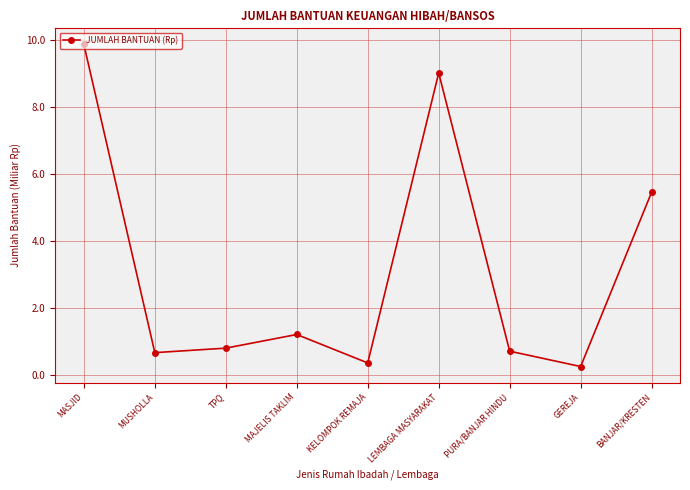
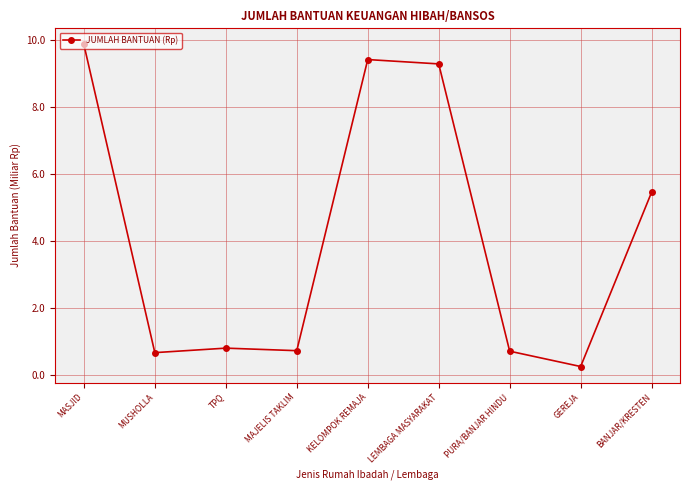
MAJELIS TAKLIM: 1.2 -> 0.7
KELOMPOK REMAJA: 0.4 -> 9.4
LEMBAGA MASYARAKAT: 9.0 -> 9.3
